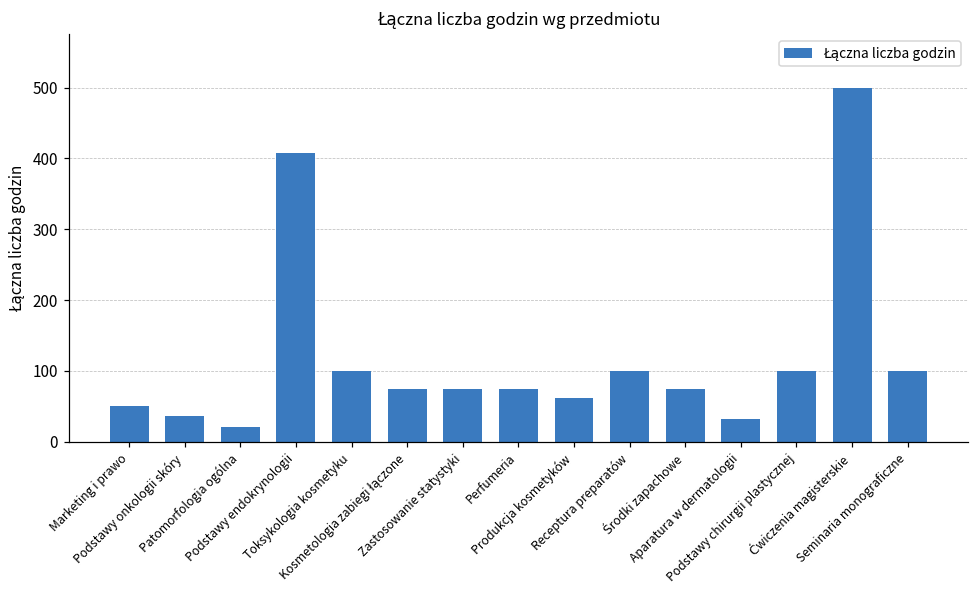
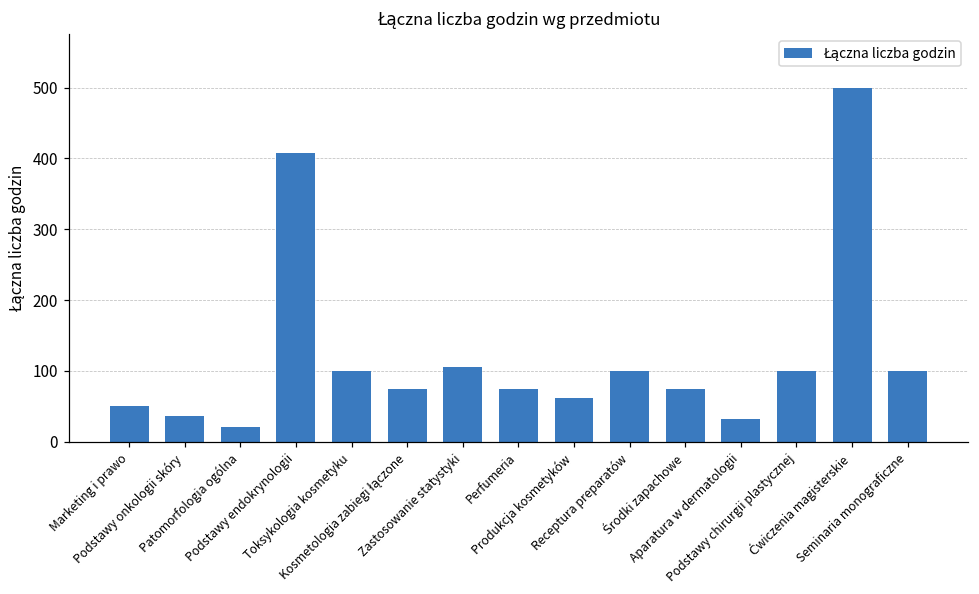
Zastosowanie statystyki: 80 -> 110
